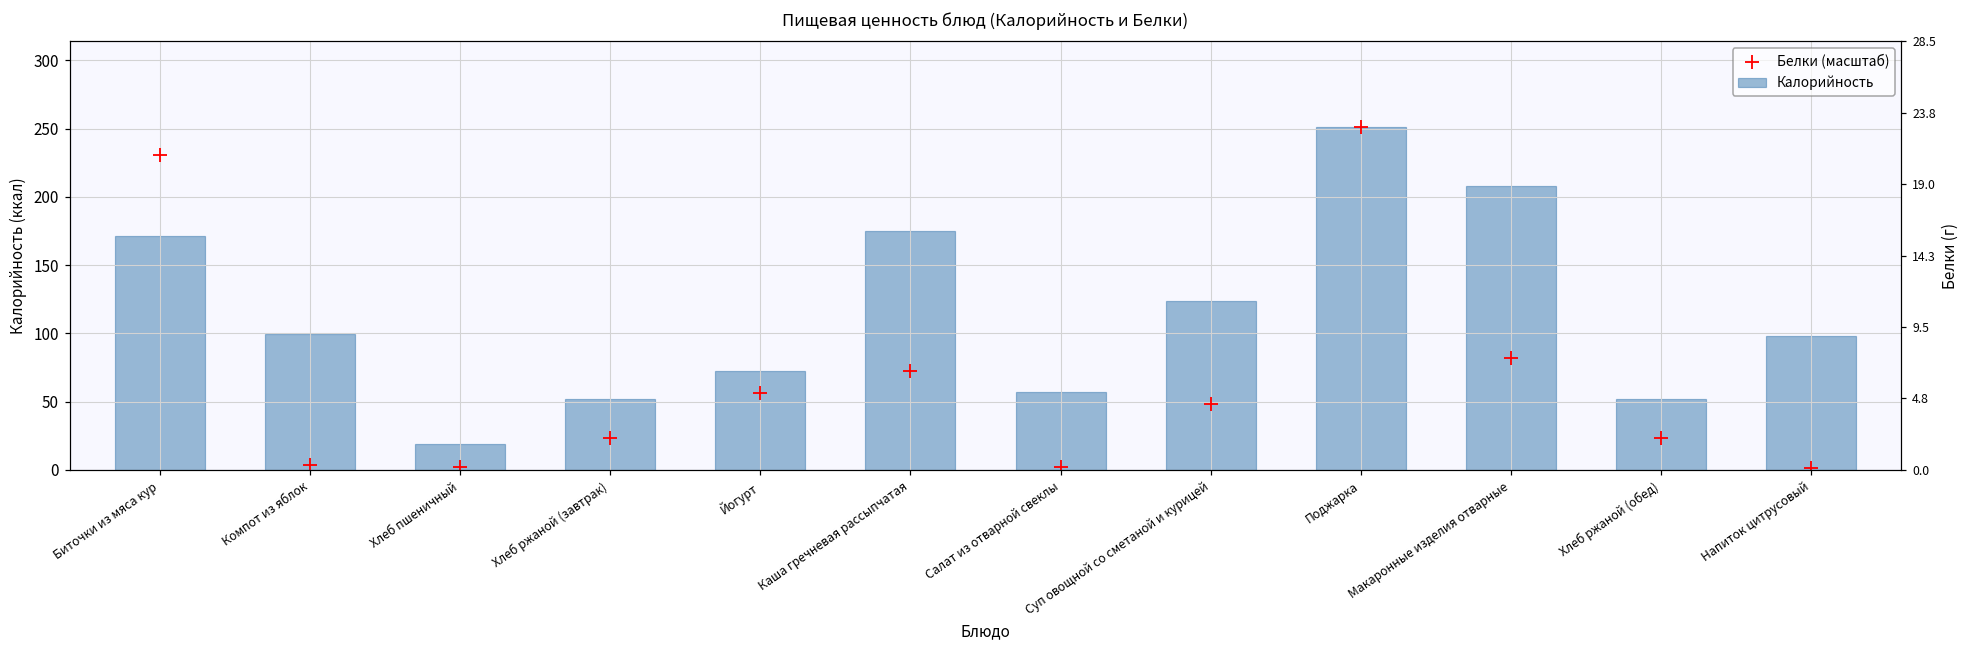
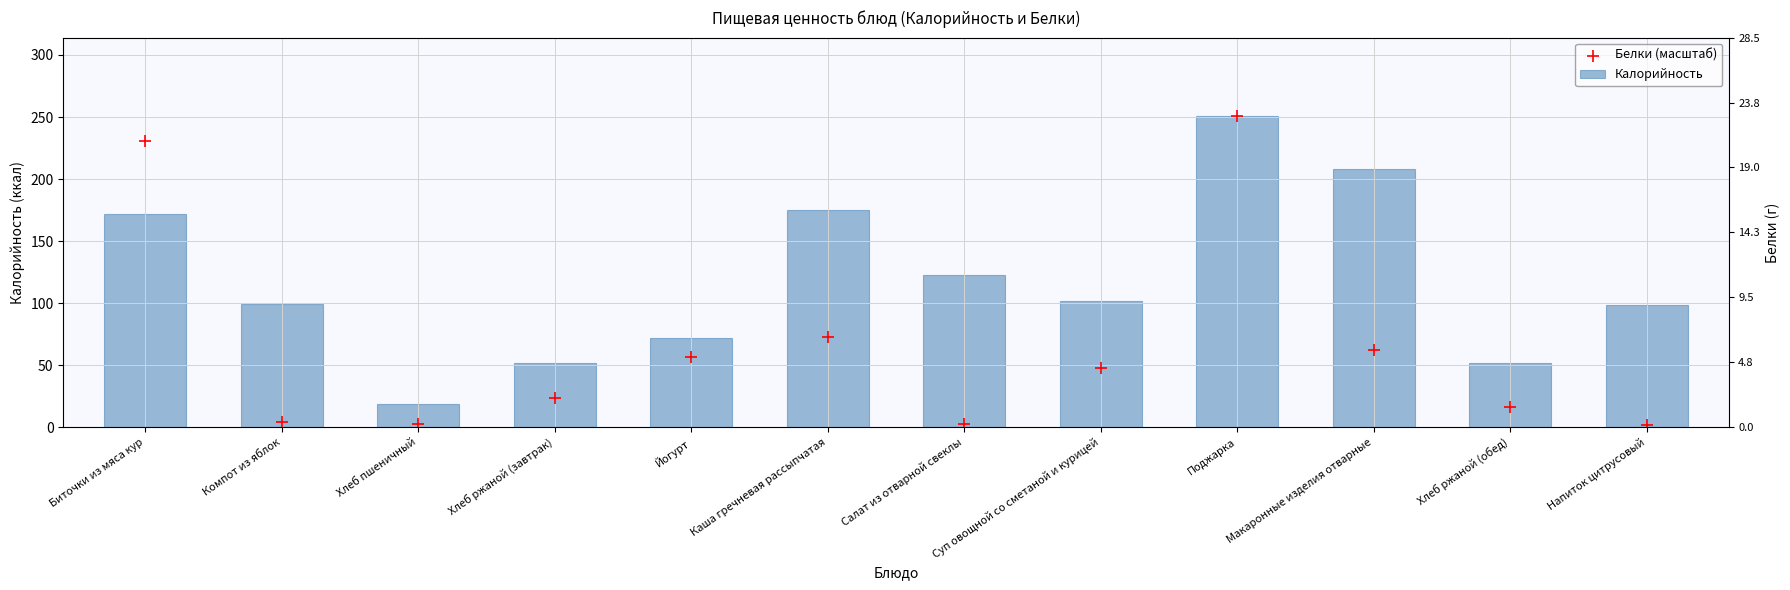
Калорийность, Салат из отварной свеклы: 57 -> 123
Калорийность, Суп овощной со сметаной и курицей: 124 -> 102
Белки (масштаб), Макаронные изделия отварные: 82 -> 62
Белки (масштаб), Хлеб ржаной (обед): 24 -> 16
